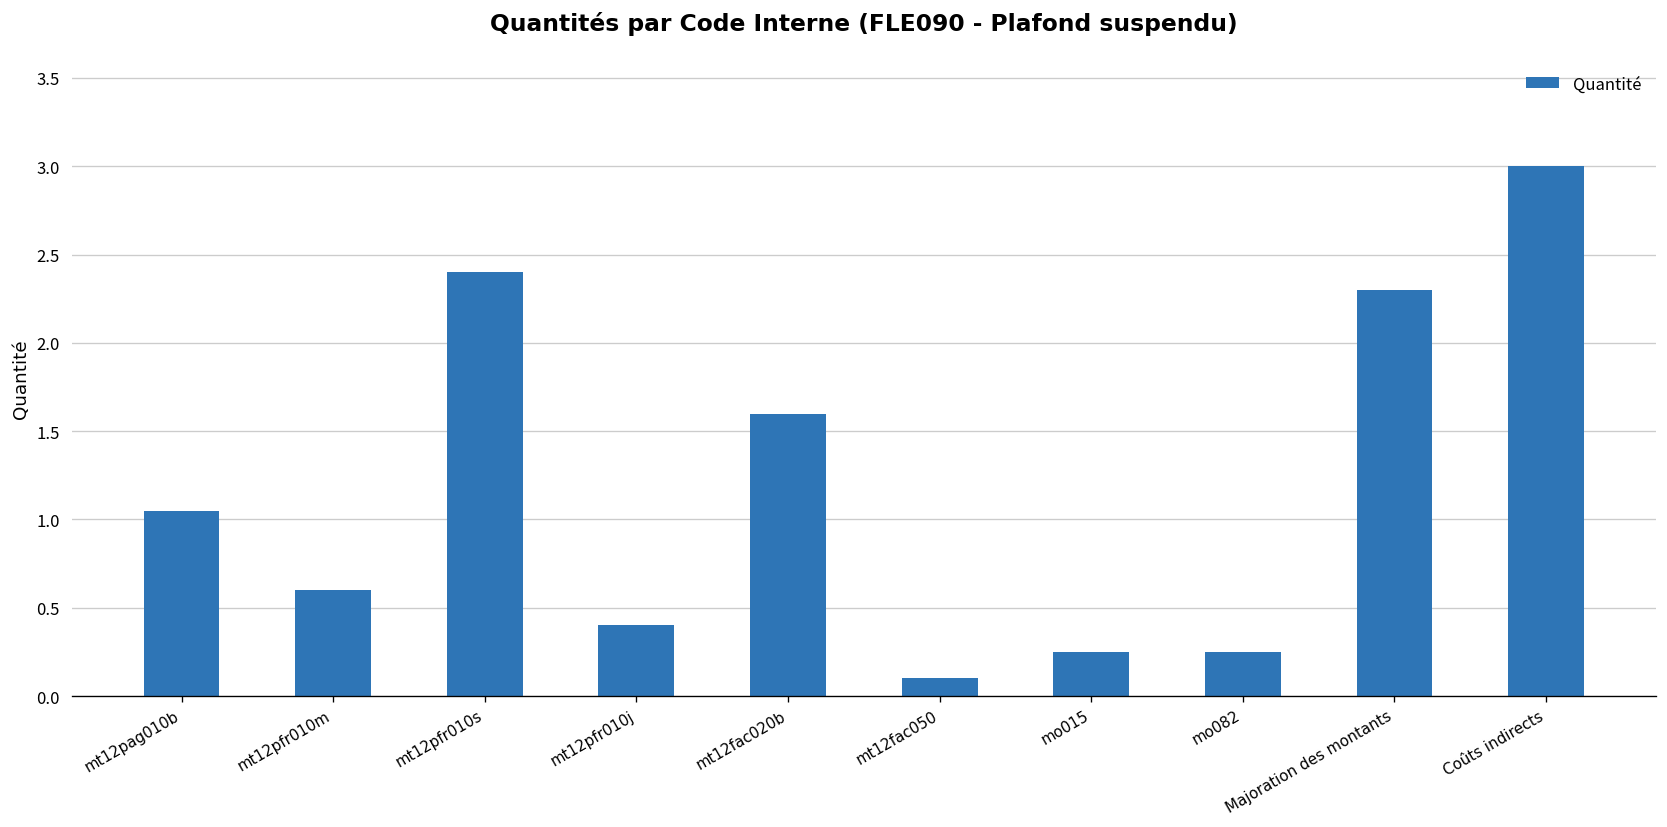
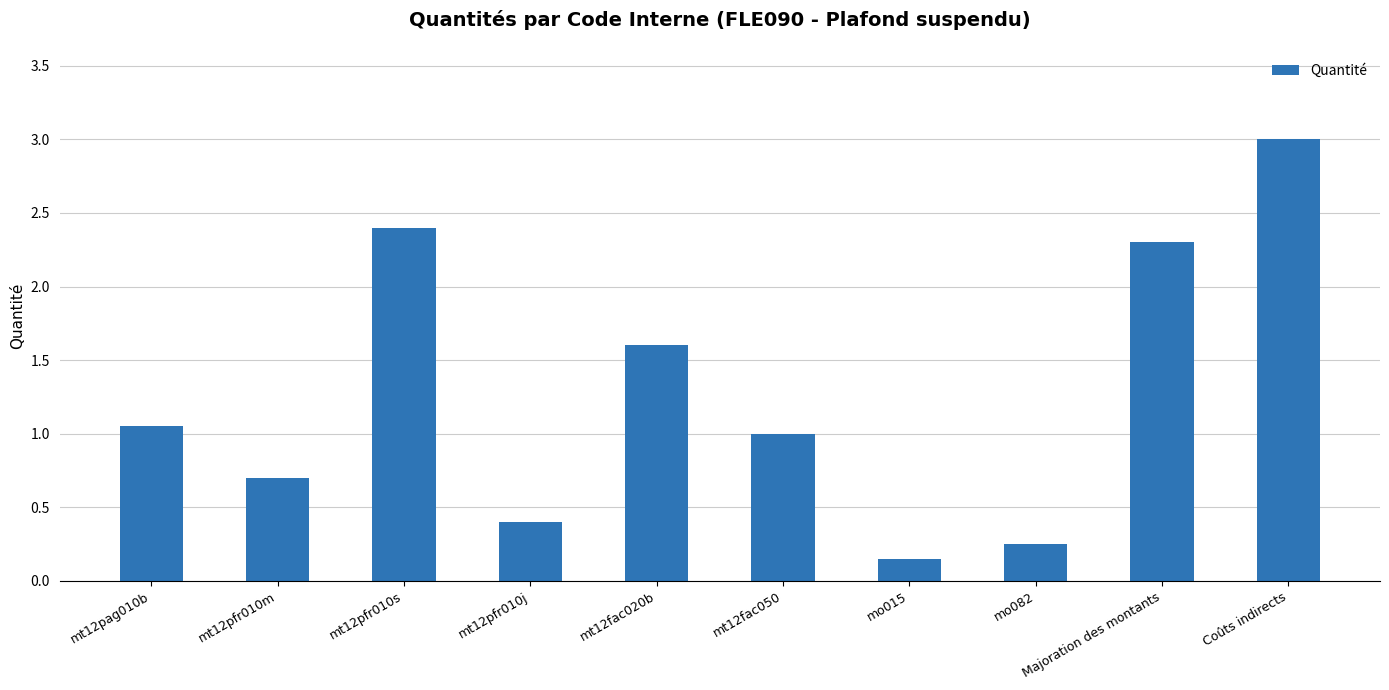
mt12pfr010m: 0.6 -> 0.7
mt12fac050: 0.1 -> 1.0
mo015: 0.25 -> 0.15
